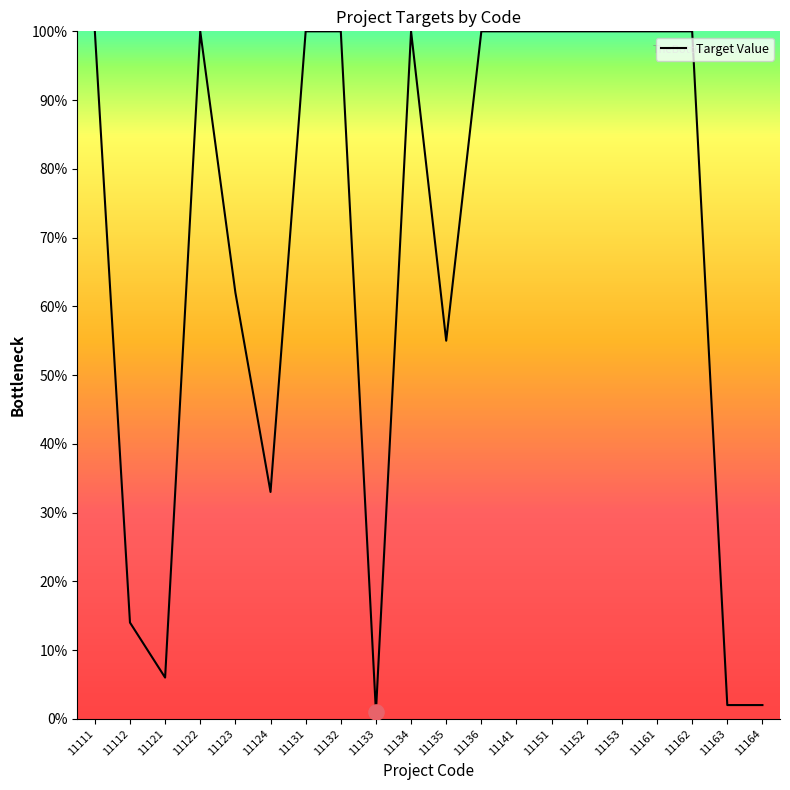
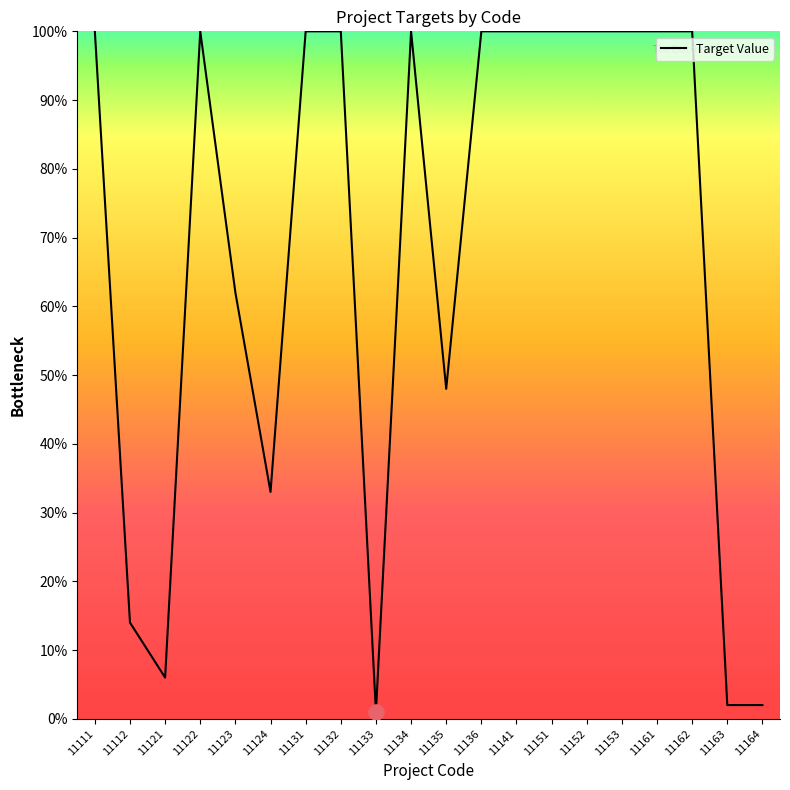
Target Value, 11135: 55% -> 48%
